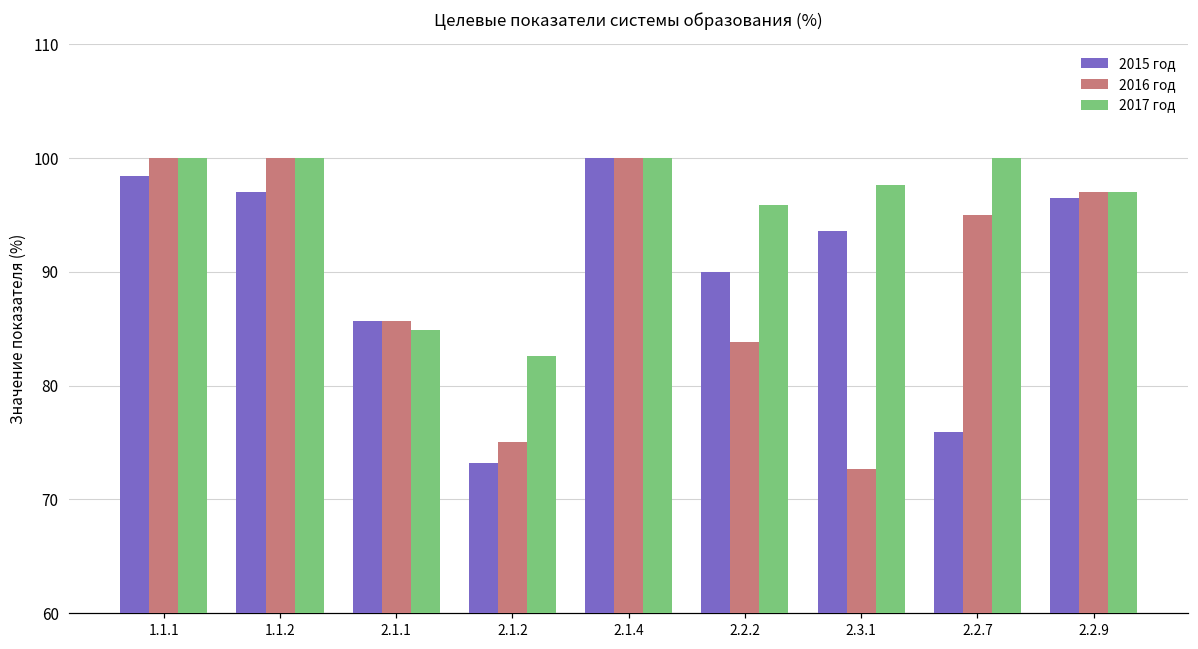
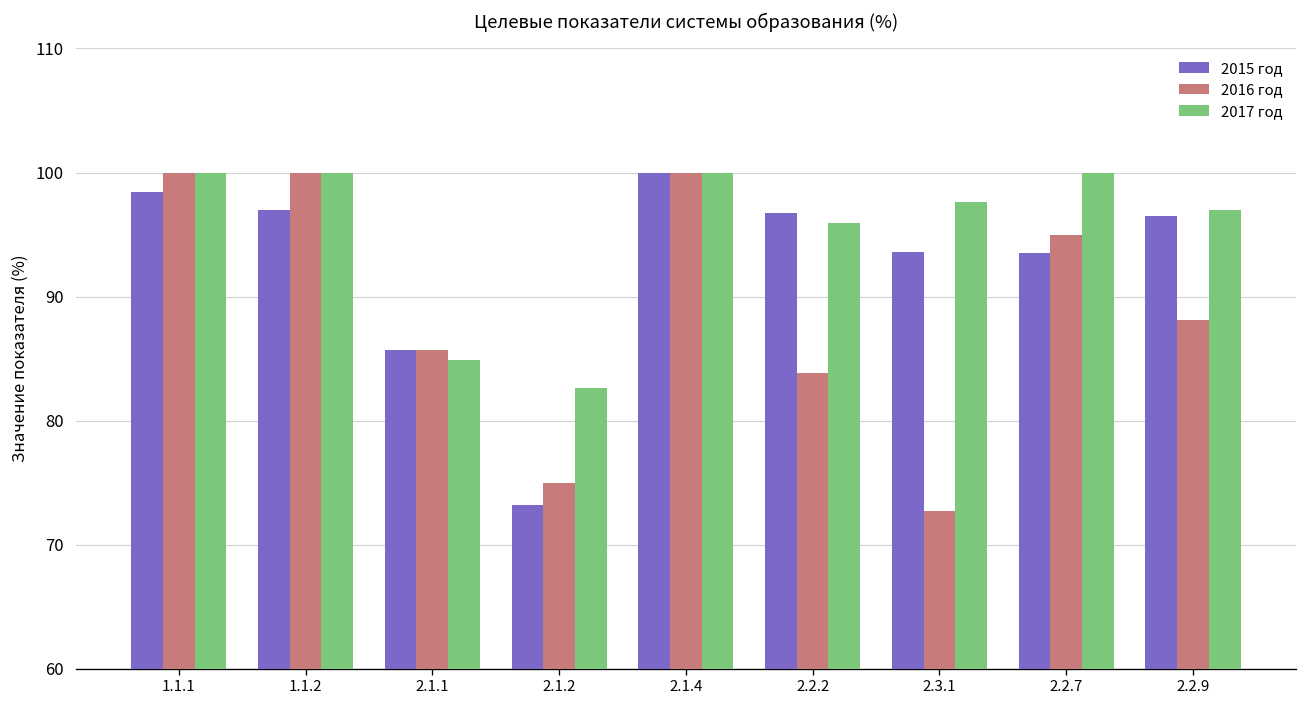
2015 год, 2.2.2: 90.0 -> 96.7
2015 год, 2.2.7: 75.9 -> 93.5
2016 год, 2.2.9: 97.0 -> 88.1
